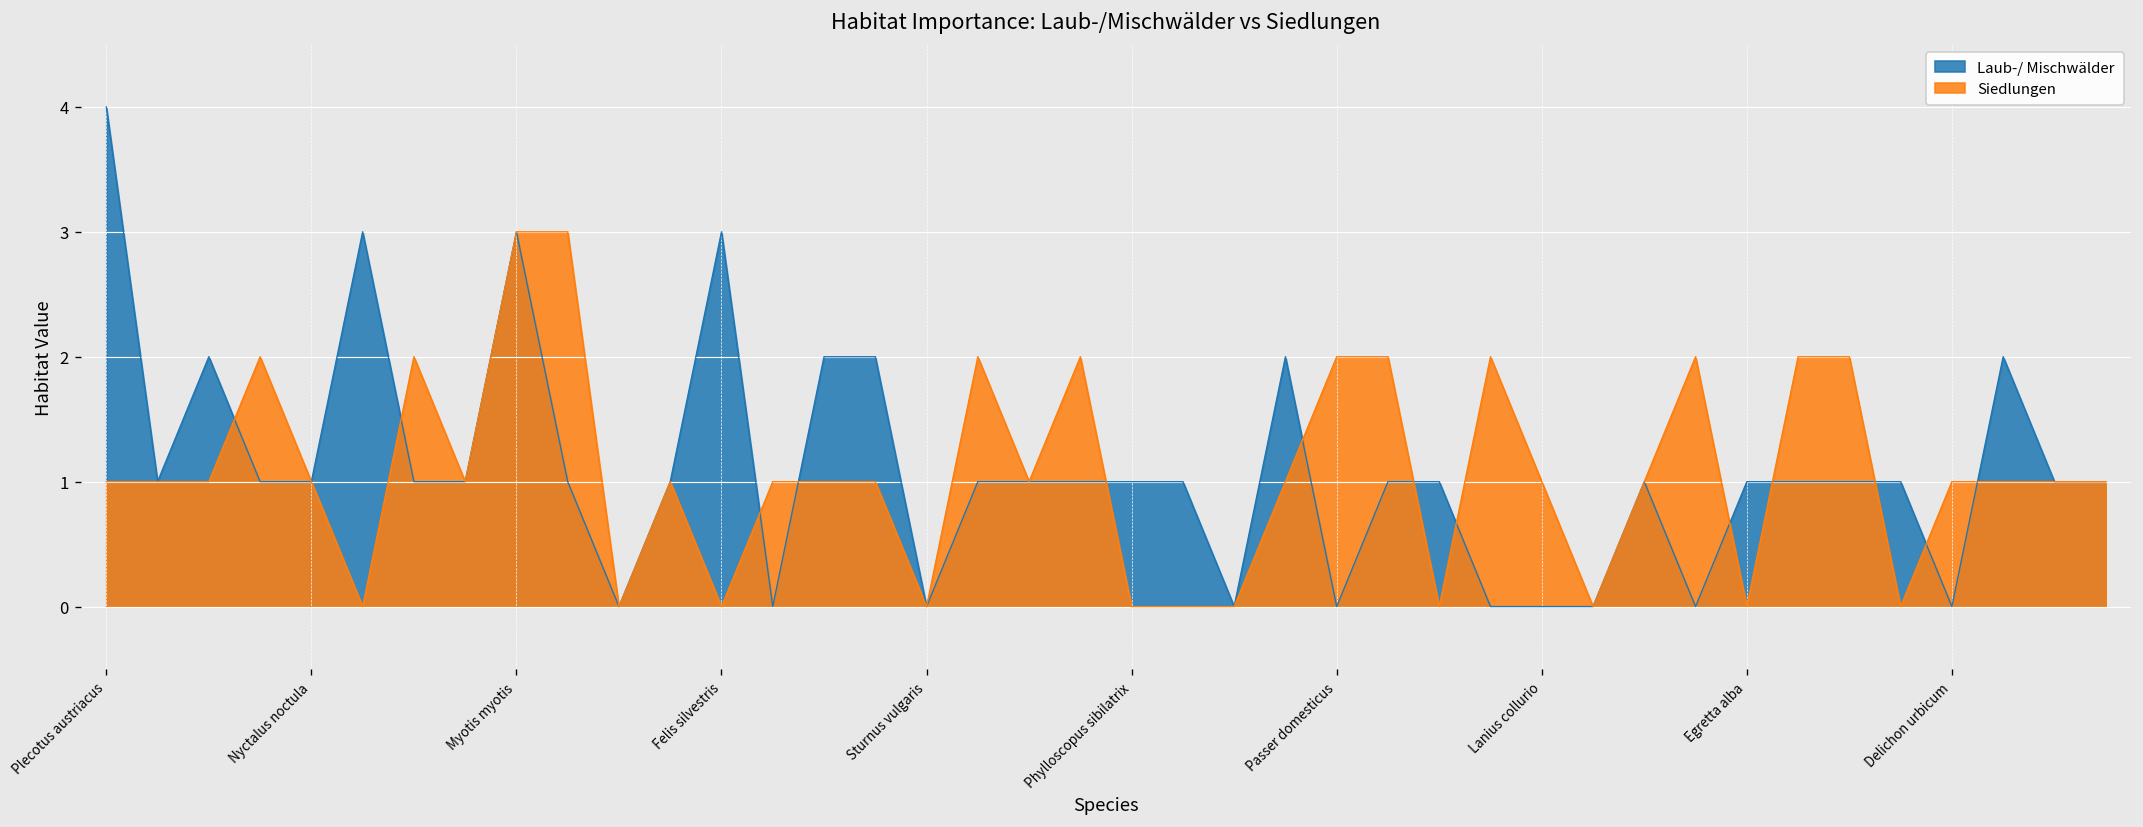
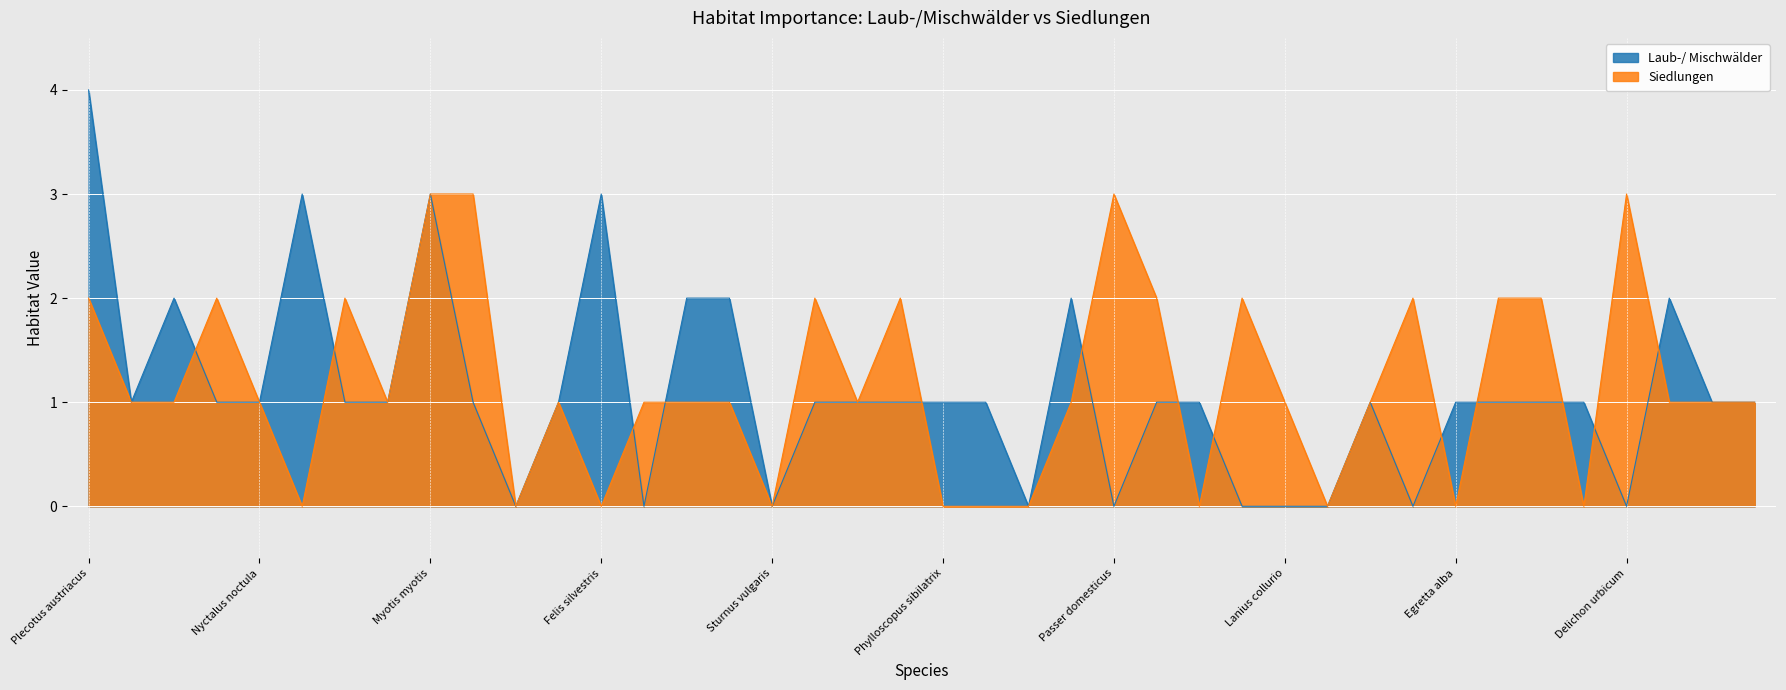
Siedlungen, Plecotus austriacus: 1 -> 2
Siedlungen, Passer domesticus: 2 -> 3
Siedlungen, Delichon urbicum: 1 -> 3
